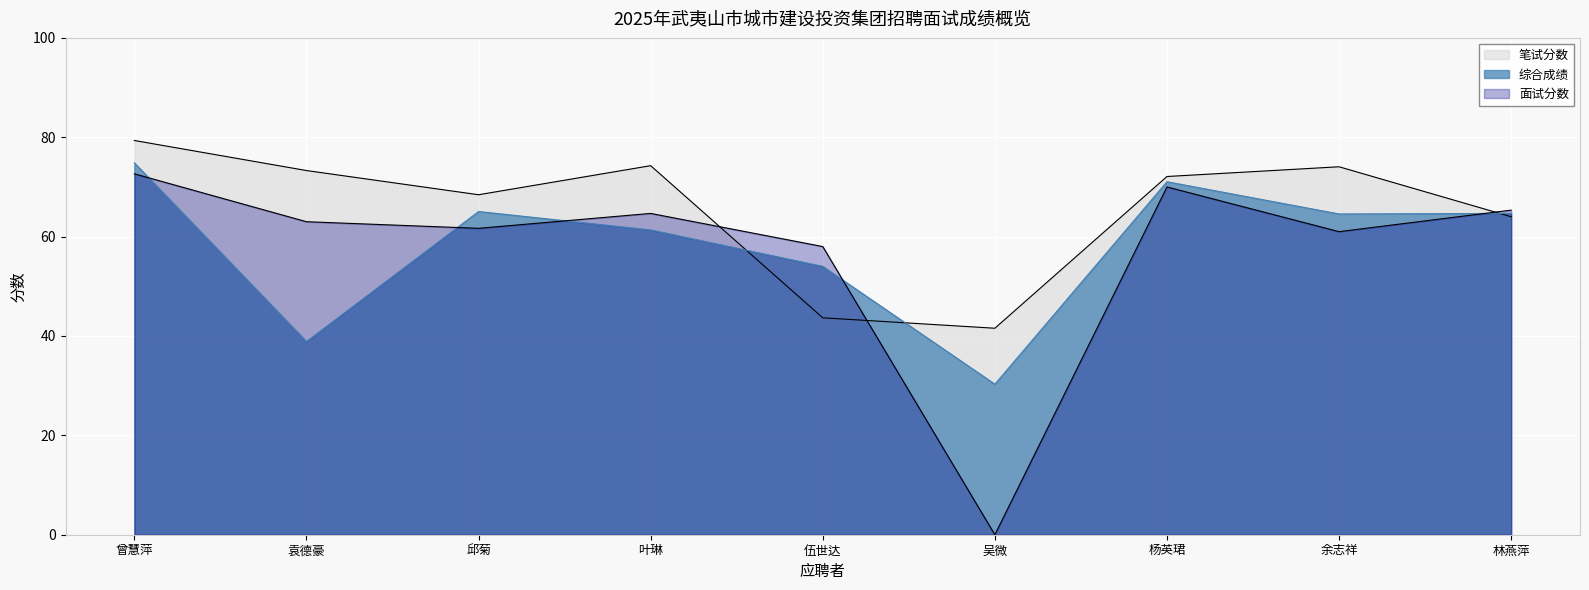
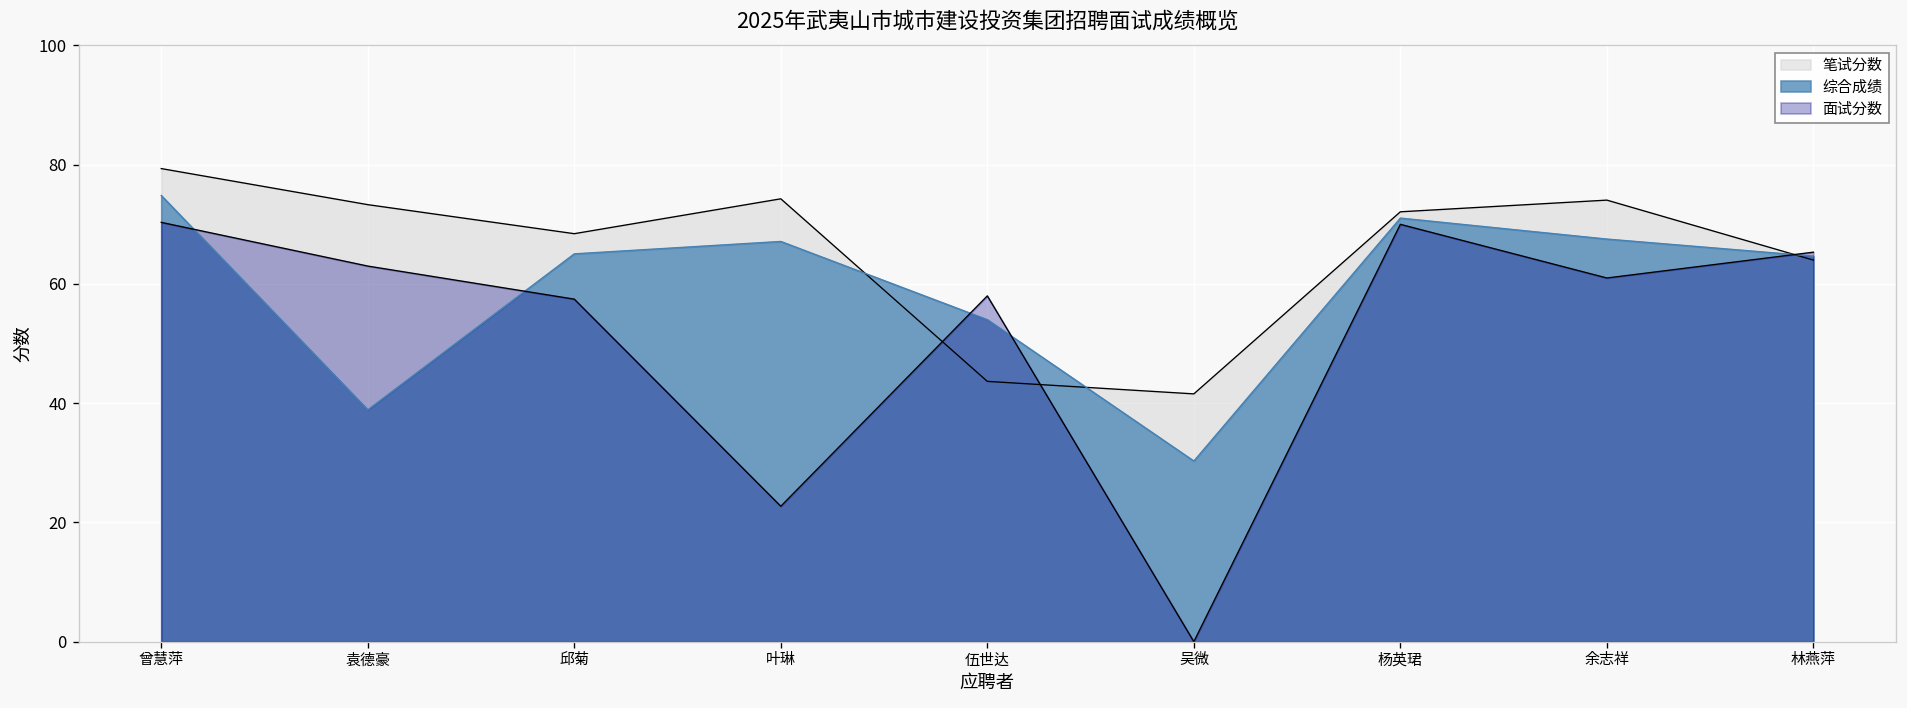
面试分数, 曾慧萍: 73 -> 70
面试分数, 邱菊: 62 -> 57
综合成绩, 叶琳: 61 -> 67
面试分数, 叶琳: 65 -> 23
综合成绩, 余志祥: 65 -> 68
